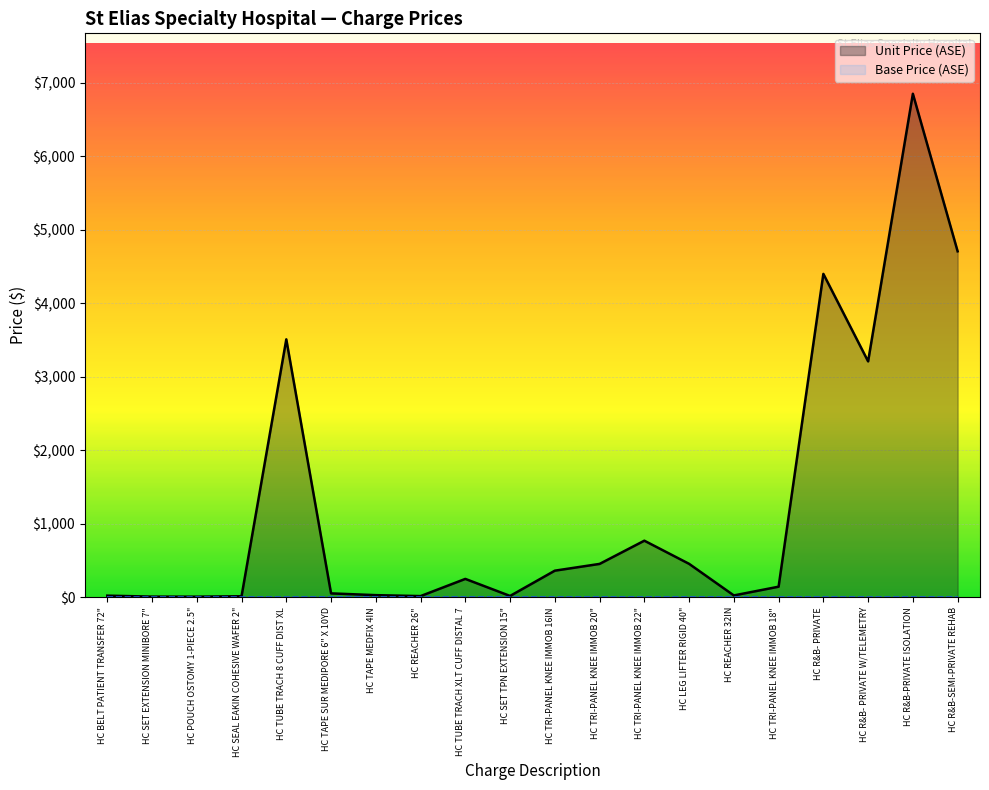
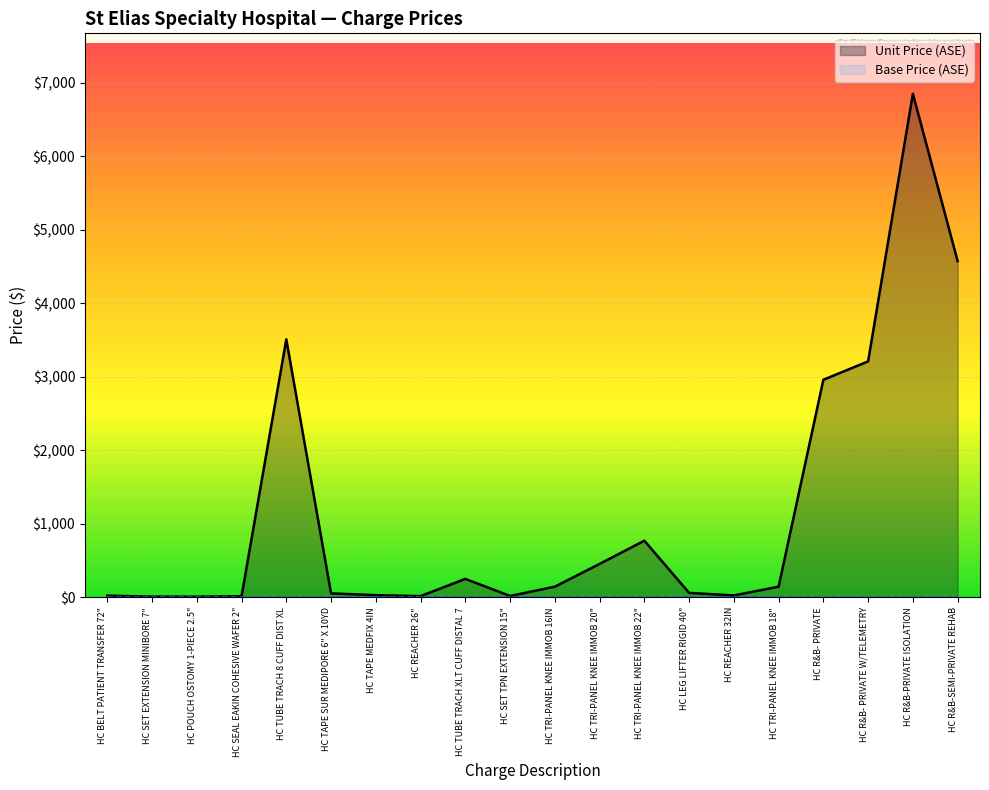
Unit Price (ASE), HC TRI-PANEL KNEE IMMOB 16IN: $400 -> $100
Unit Price (ASE), HC LEG LIFTER RIGID 40": $500 -> $100
Unit Price (ASE), HC R&B- PRIVATE: $4,400 -> $3,000
Unit Price (ASE), HC R&B-SEMI-PRIVATE REHAB: $4,700 -> $4,600
